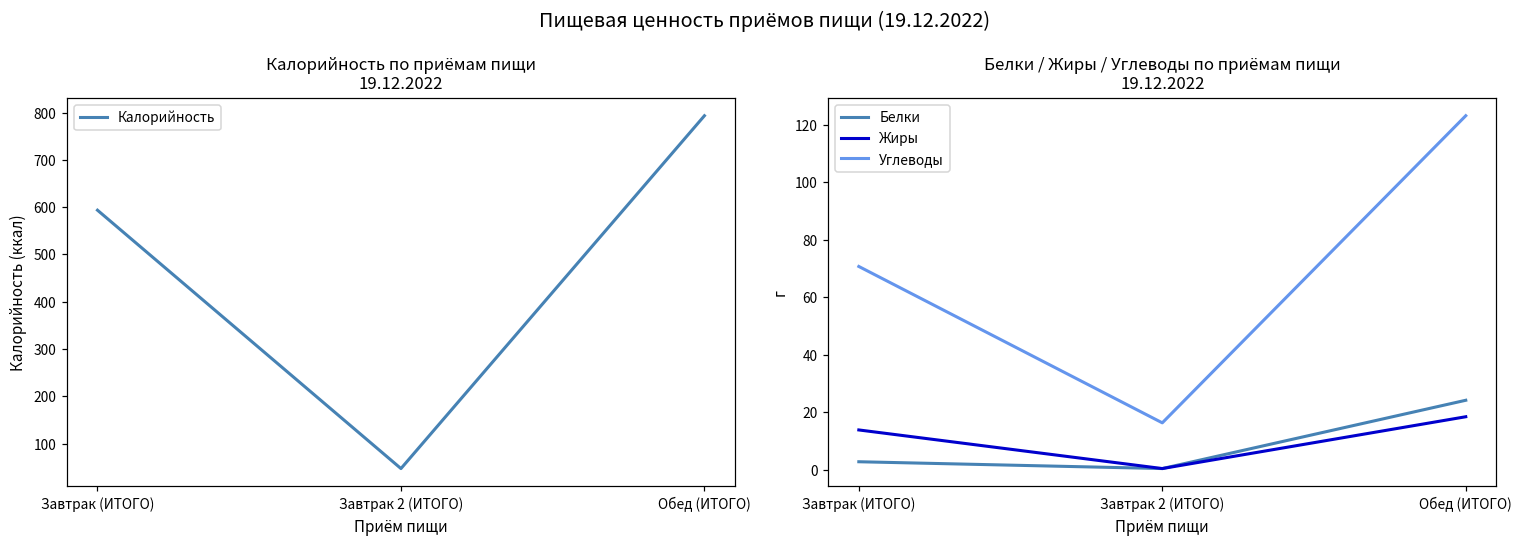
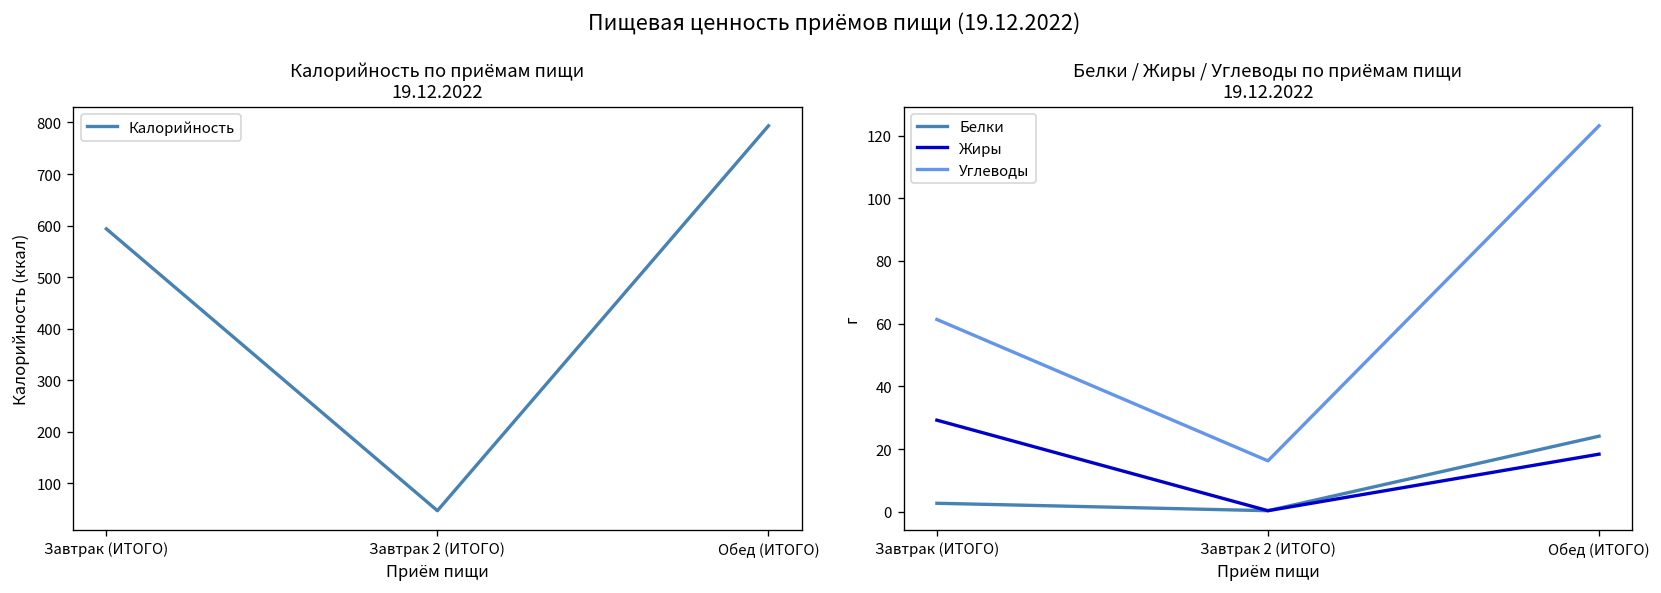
Белки / Жиры / Углеводы по приёмам пищи 19.12.2022, Жиры, Завтрак (ИТОГО): 14 -> 29
Белки / Жиры / Углеводы по приёмам пищи 19.12.2022, Углеводы, Завтрак (ИТОГО): 71 -> 61
